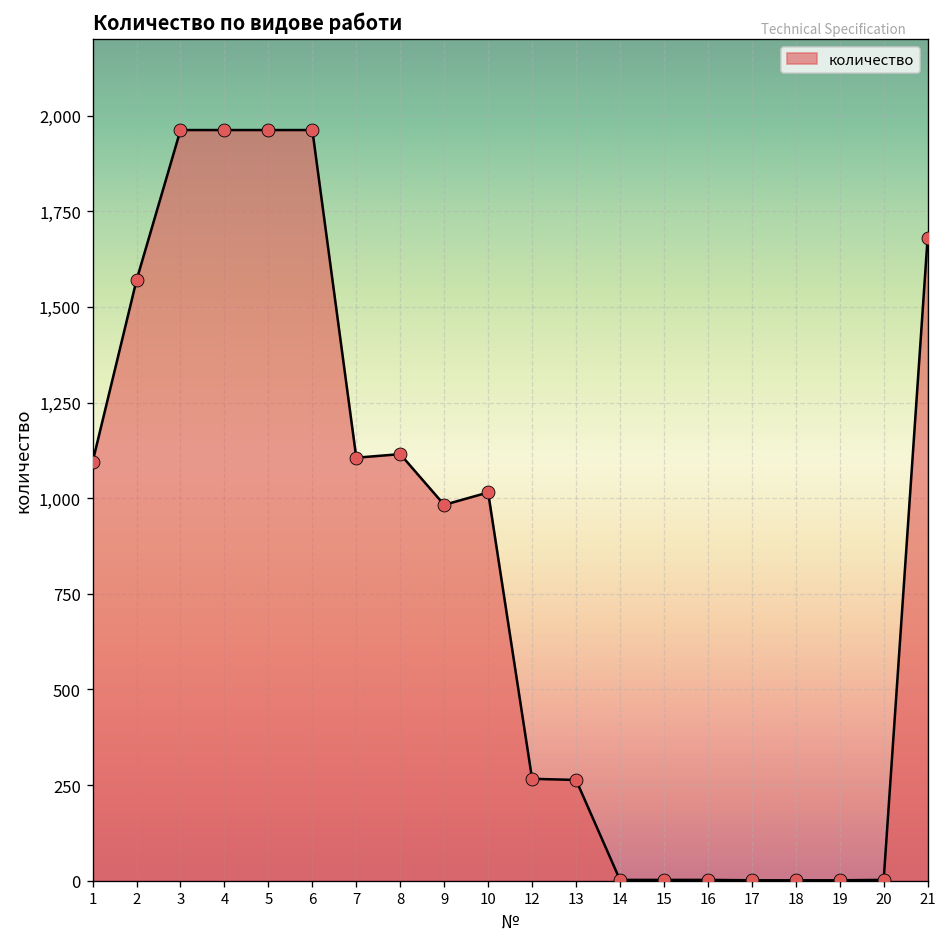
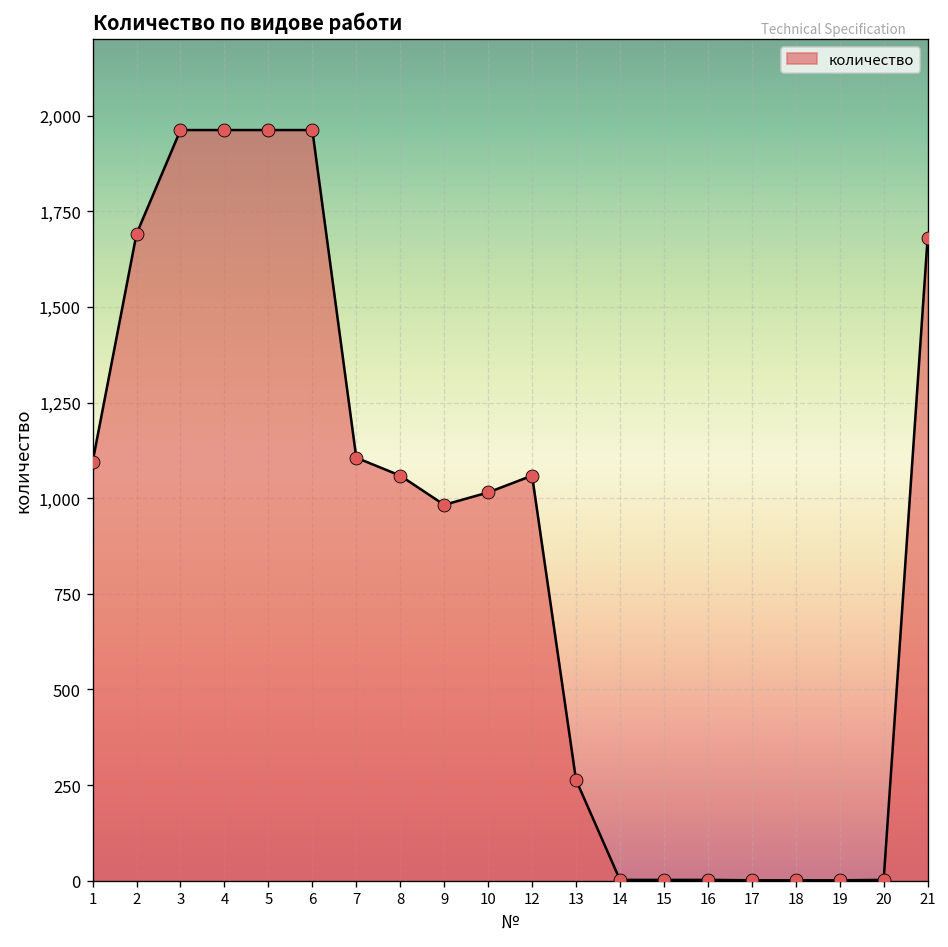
2: 1,570 -> 1,690
8: 1,120 -> 1,060
12: 270 -> 1,060
